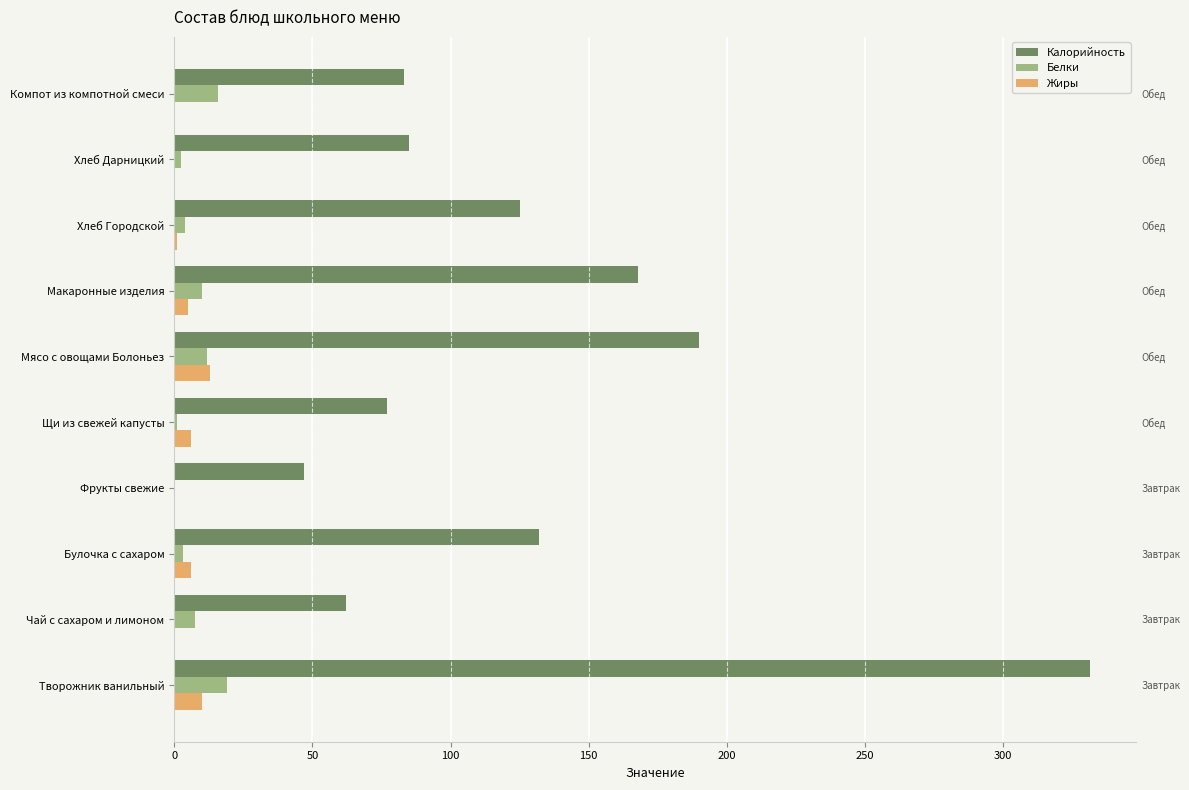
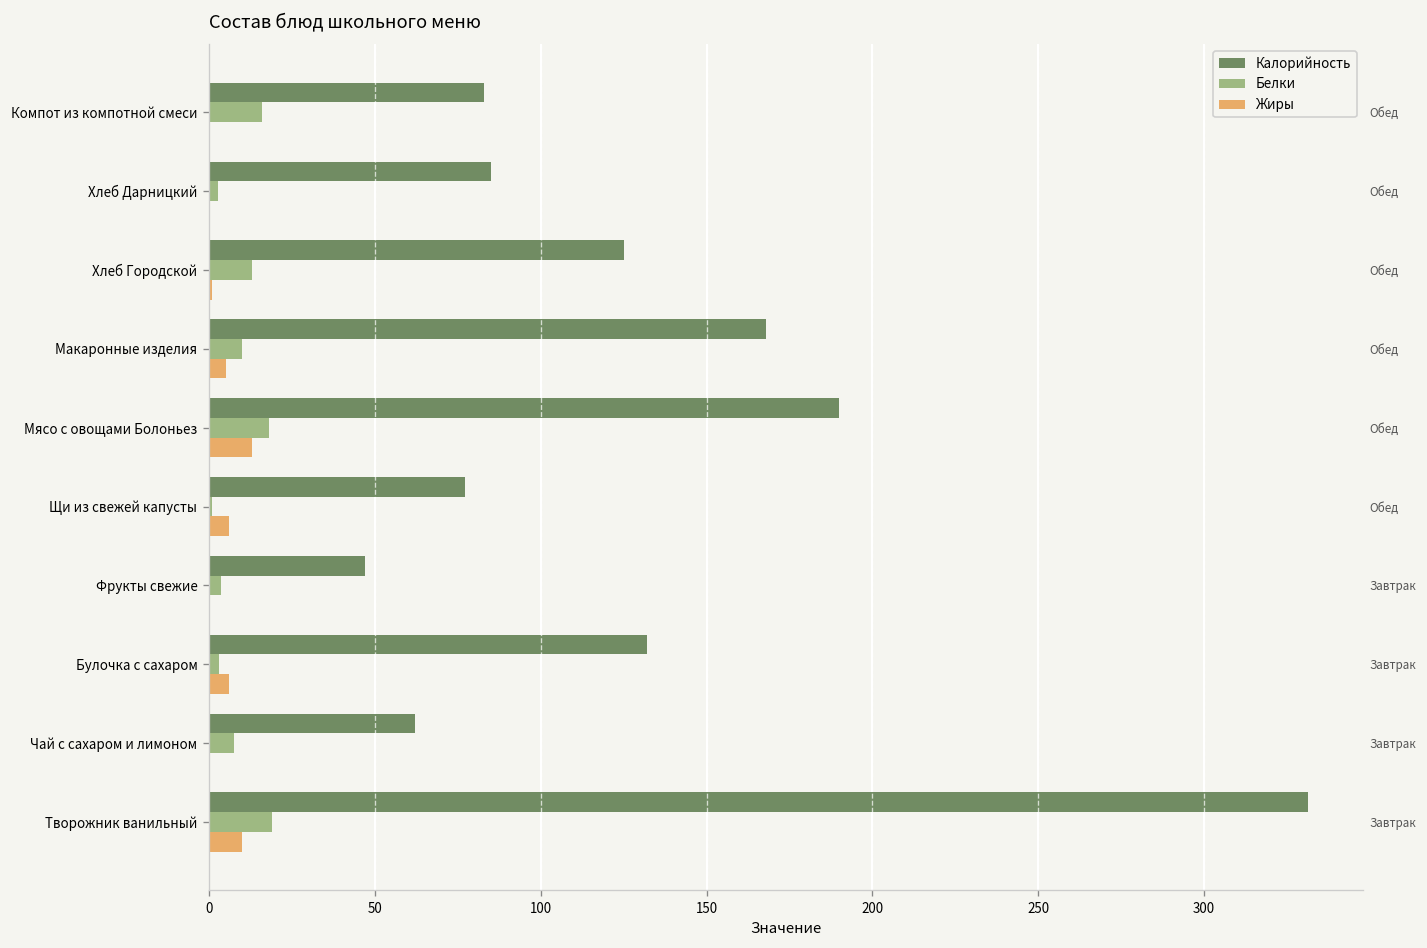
Белки, Хлеб Городской: 4 -> 13
Белки, Мясо с овощами Болоньез: 12 -> 18
Белки, Фрукты свежие: 0 -> 4
